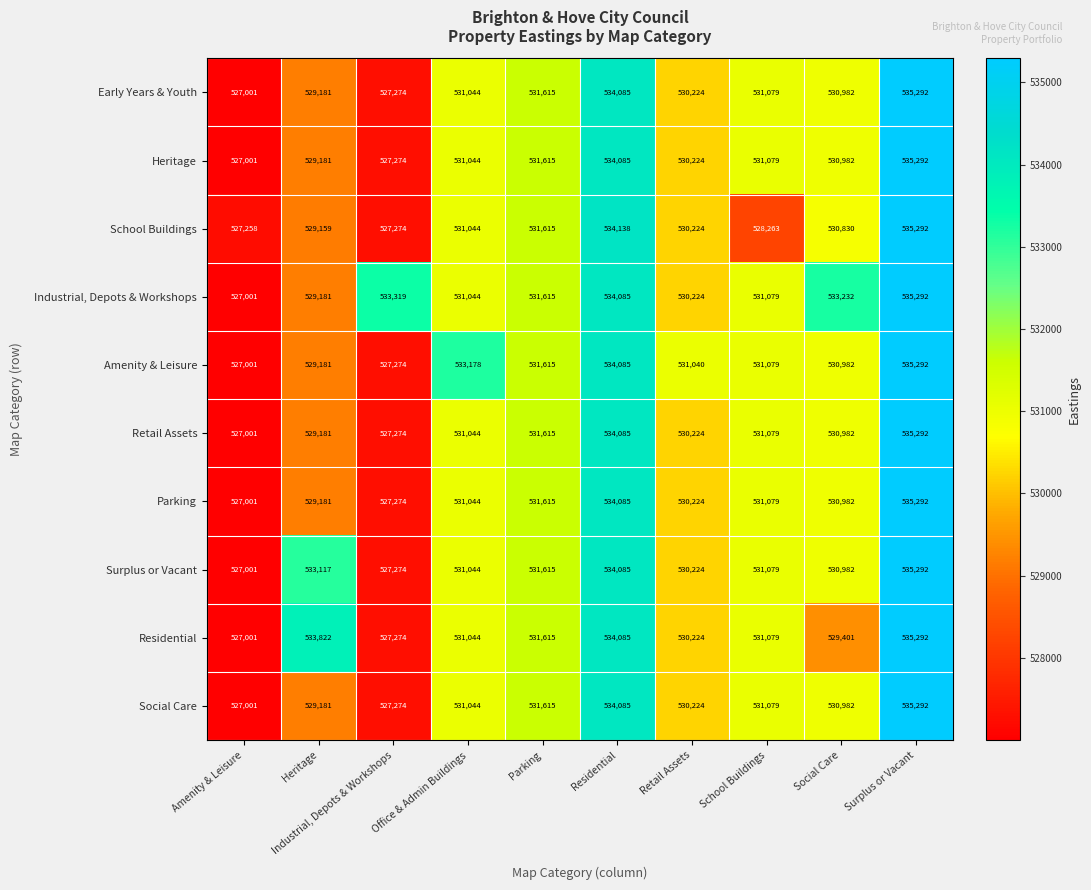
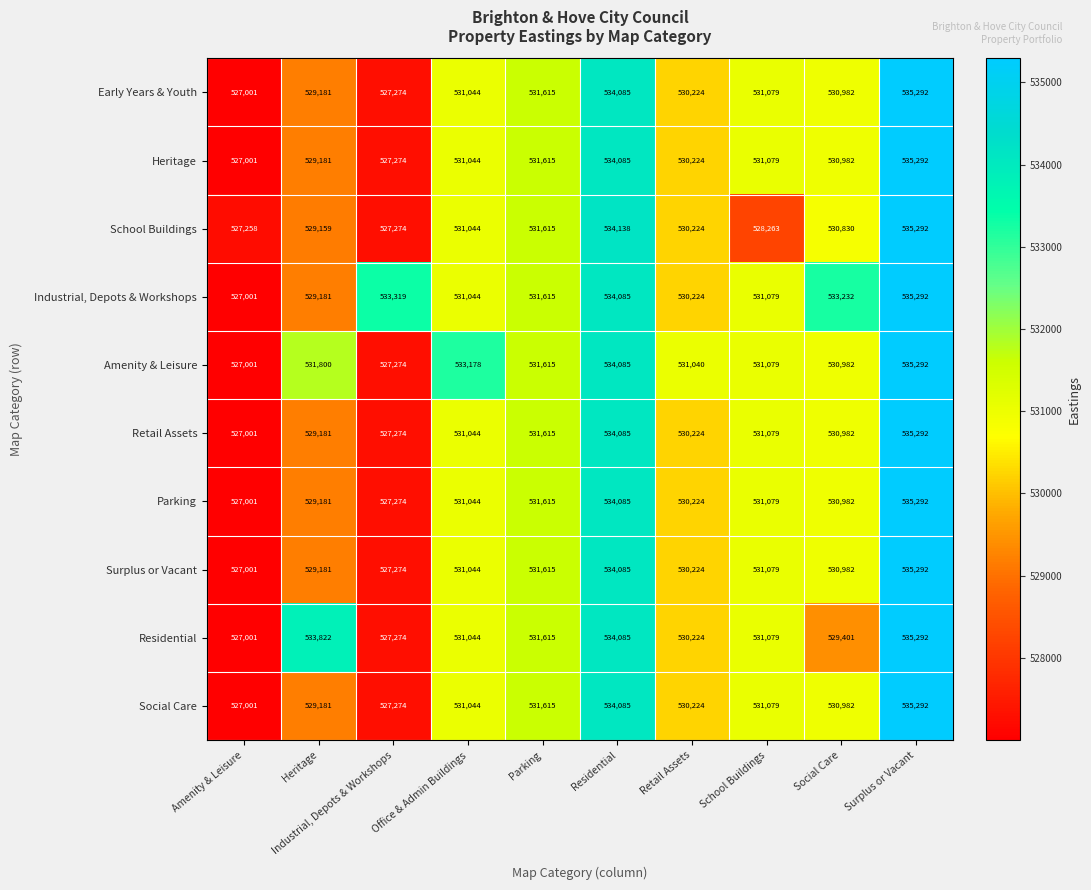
Amenity & Leisure, Heritage: 529,181 -> 531,800
Surplus or Vacant, Heritage: 533,117 -> 529,181
